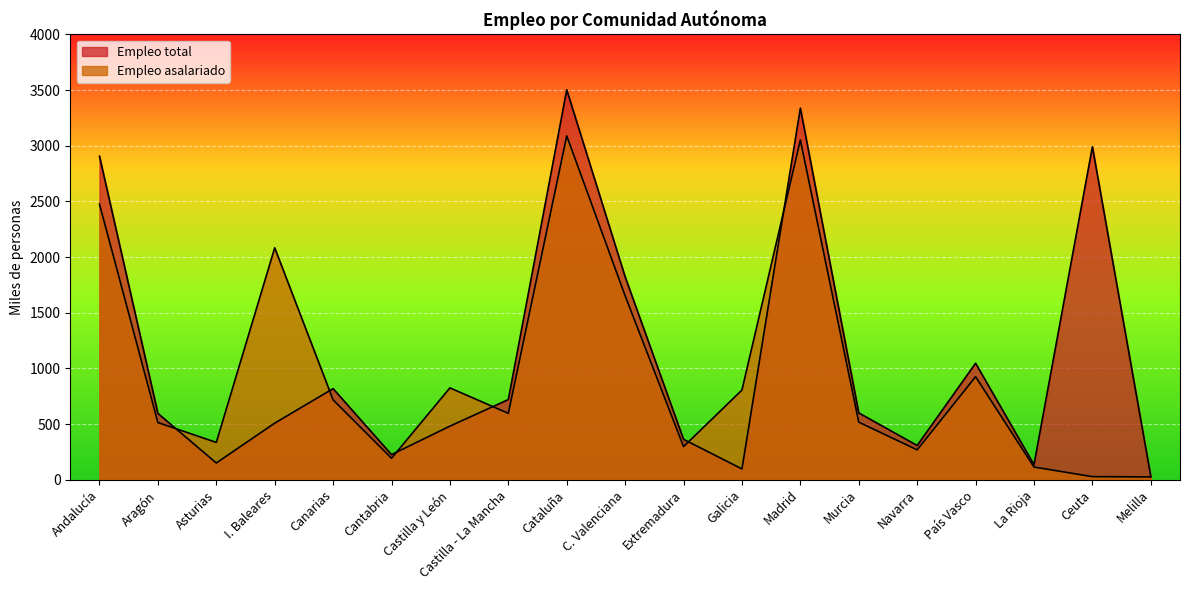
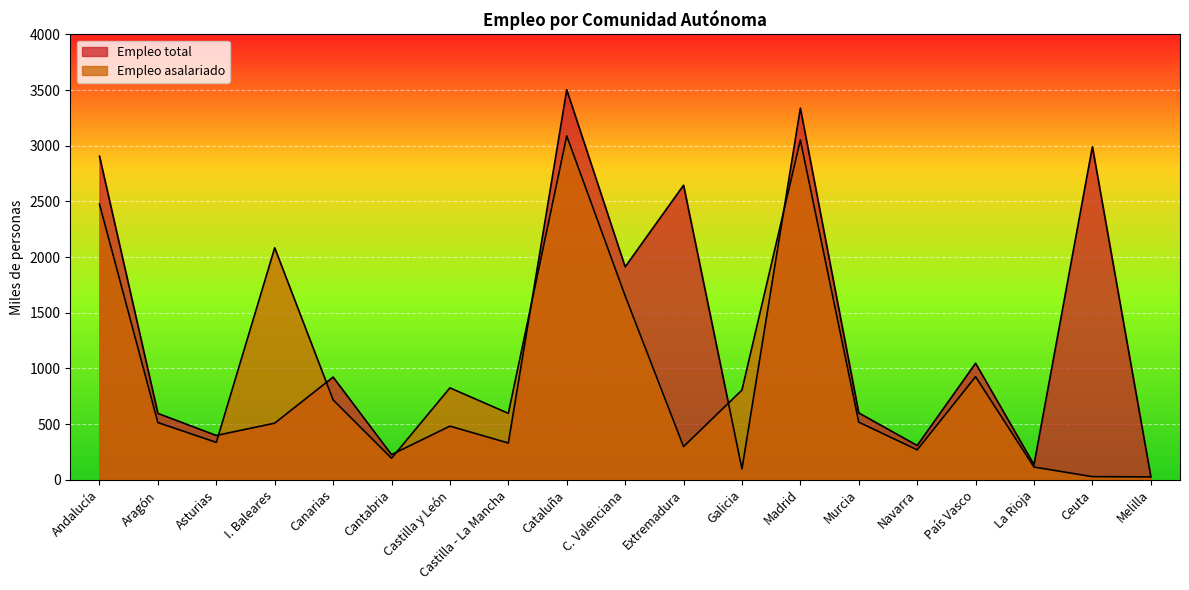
Empleo total, Asturias: 150 -> 400
Empleo total, Canarias: 820 -> 920
Empleo total, Castilla - La Mancha: 720 -> 330
Empleo total, C. Valenciana: 1820 -> 1910
Empleo total, Extremadura: 360 -> 2650
